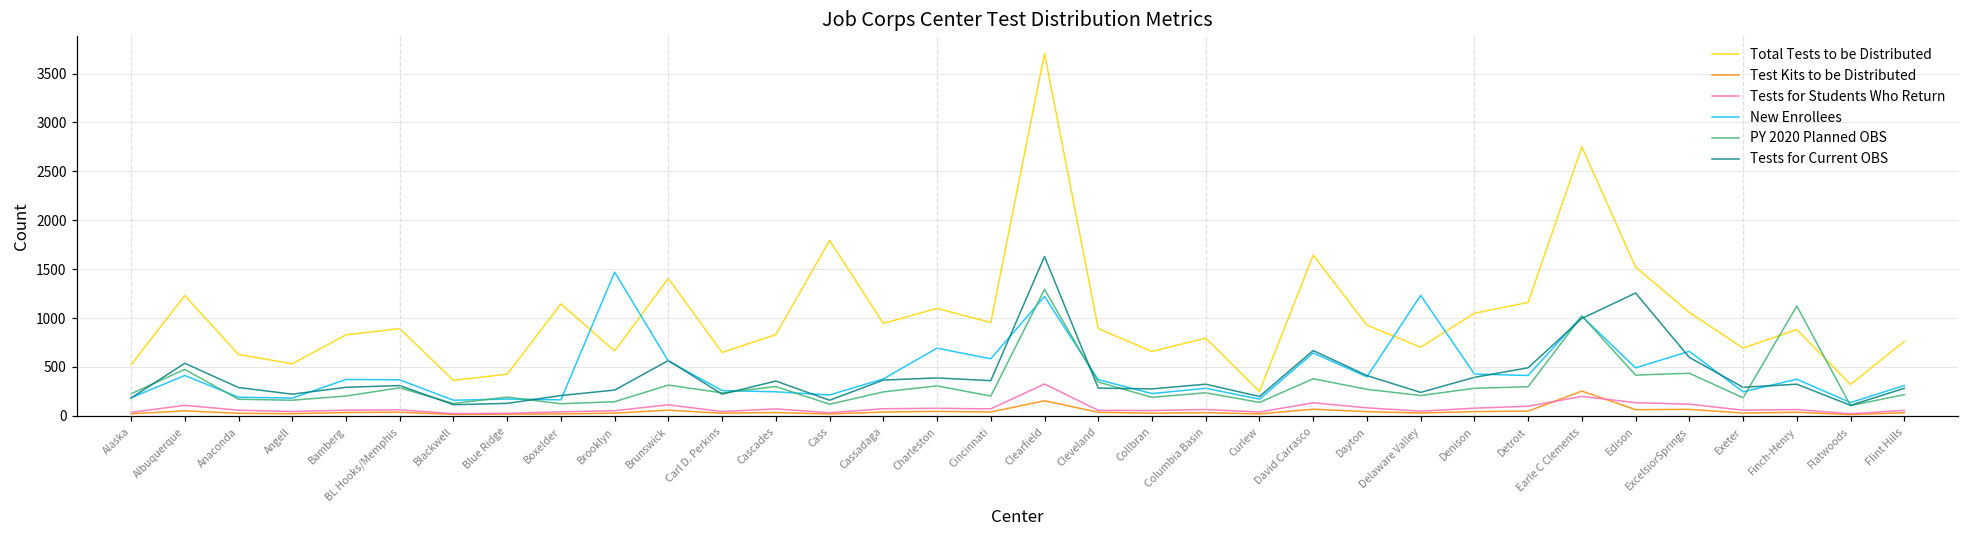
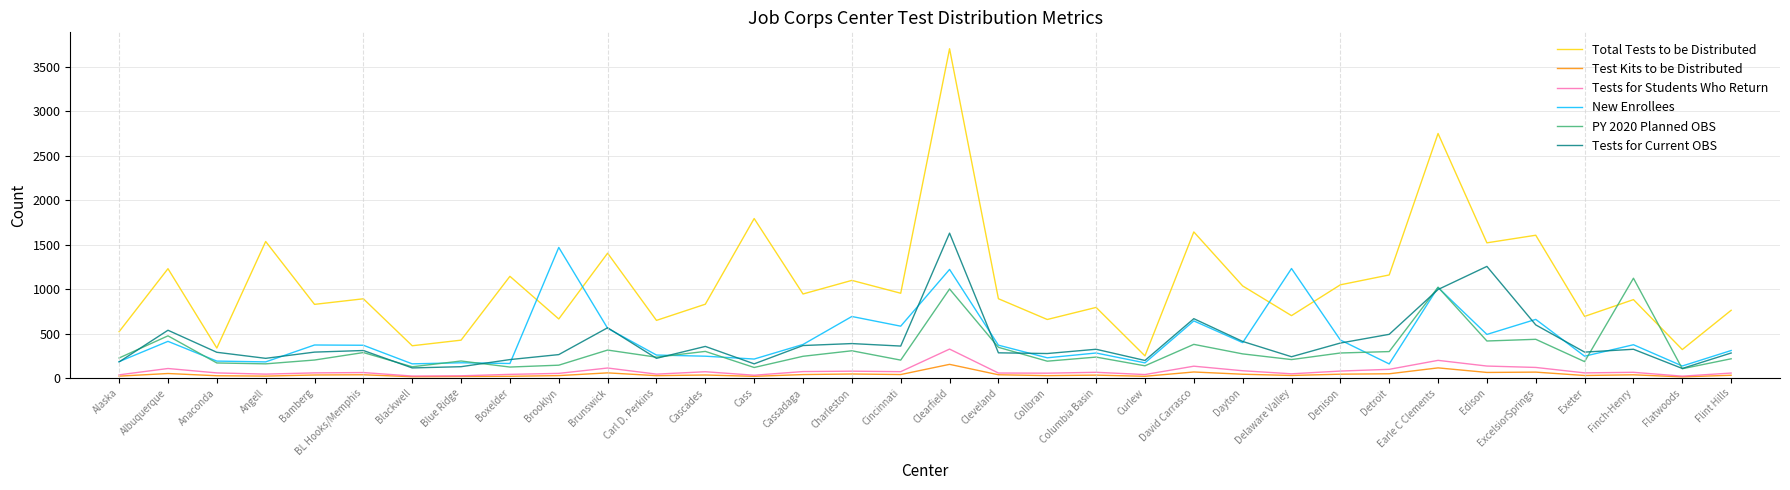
Total Tests to be Distributed, Anaconda: 600 -> 300
Total Tests to be Distributed, Angell: 500 -> 1500
PY 2020 Planned OBS, Clearfield: 1300 -> 1000
Total Tests to be Distributed, Dayton: 900 -> 1000
New Enrollees, Detroit: 400 -> 200
Test Kits to be Distributed, Earle C Clements: 300 -> 100
Total Tests to be Distributed, ExcelsiorSprings: 1100 -> 1600
